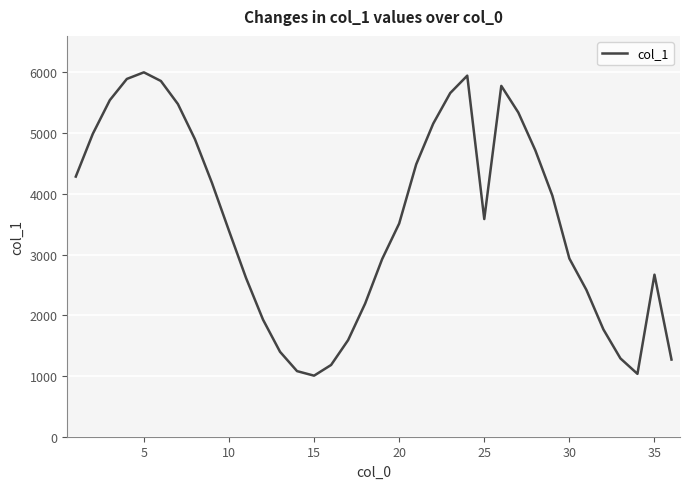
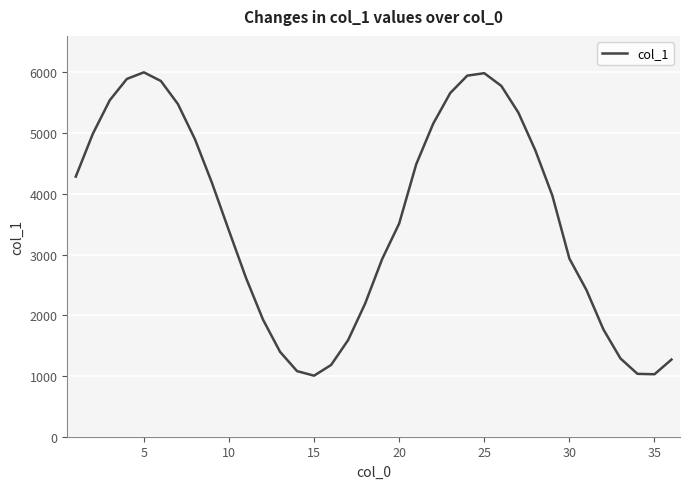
25: 3600 -> 6000
35: 2700 -> 1000
